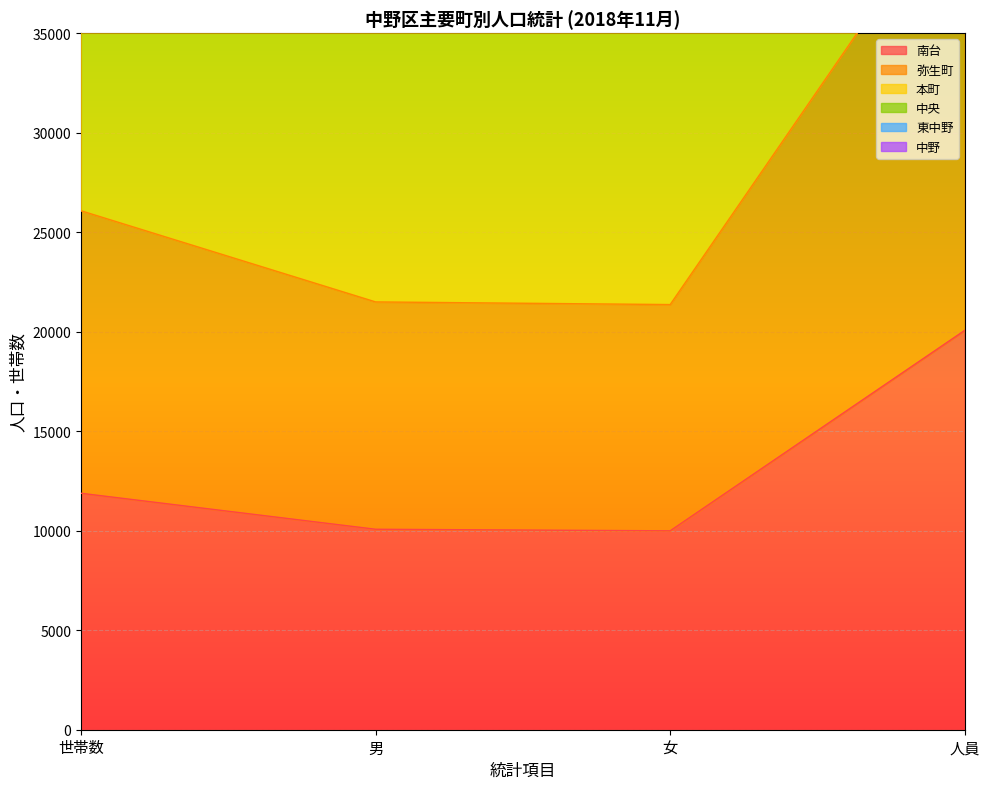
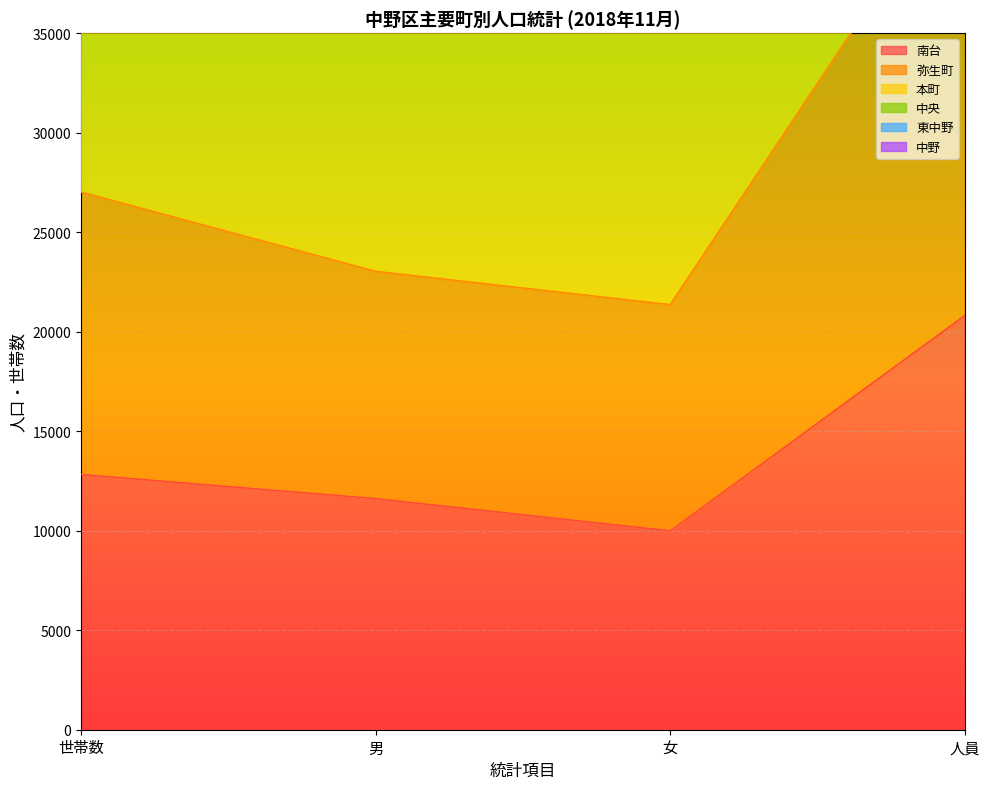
南台, 世帯数: 11900 -> 12800
南台, 男: 10100 -> 11600
南台, 人員: 20100 -> 20800
